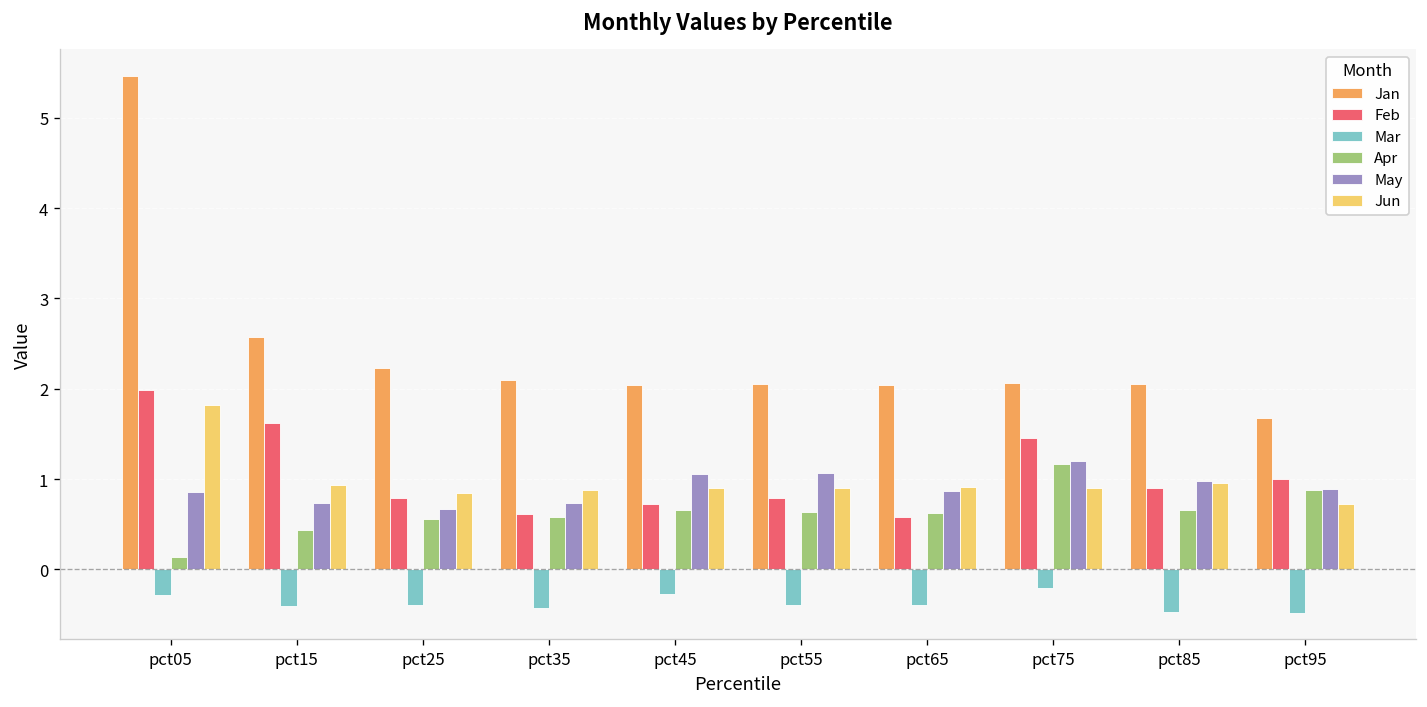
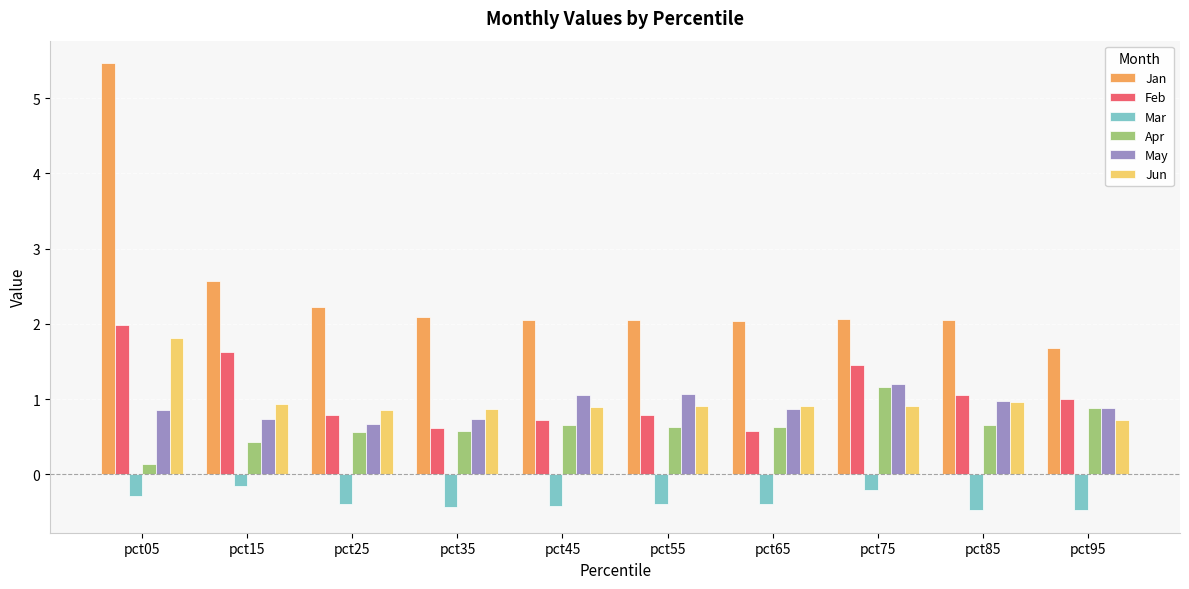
Mar, pct15: -0.4 -> -0.2
Mar, pct45: -0.3 -> -0.4
Feb, pct85: 0.9 -> 1.1
